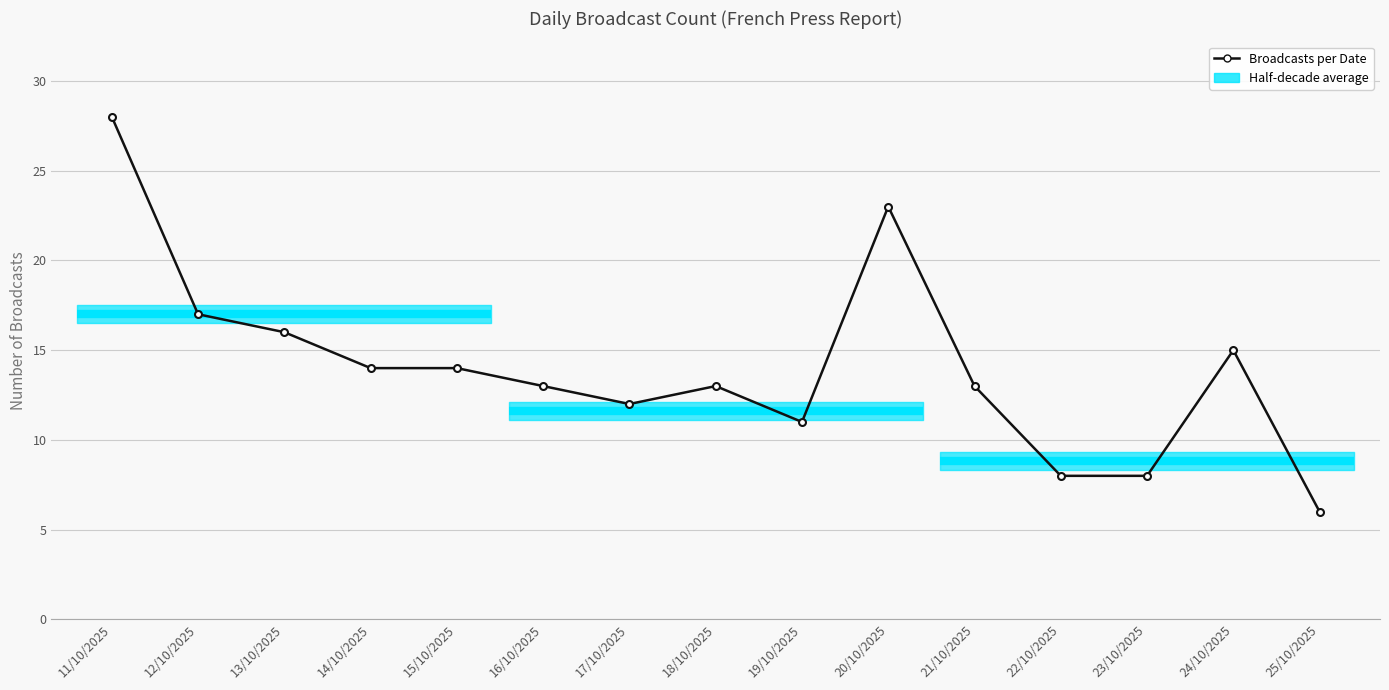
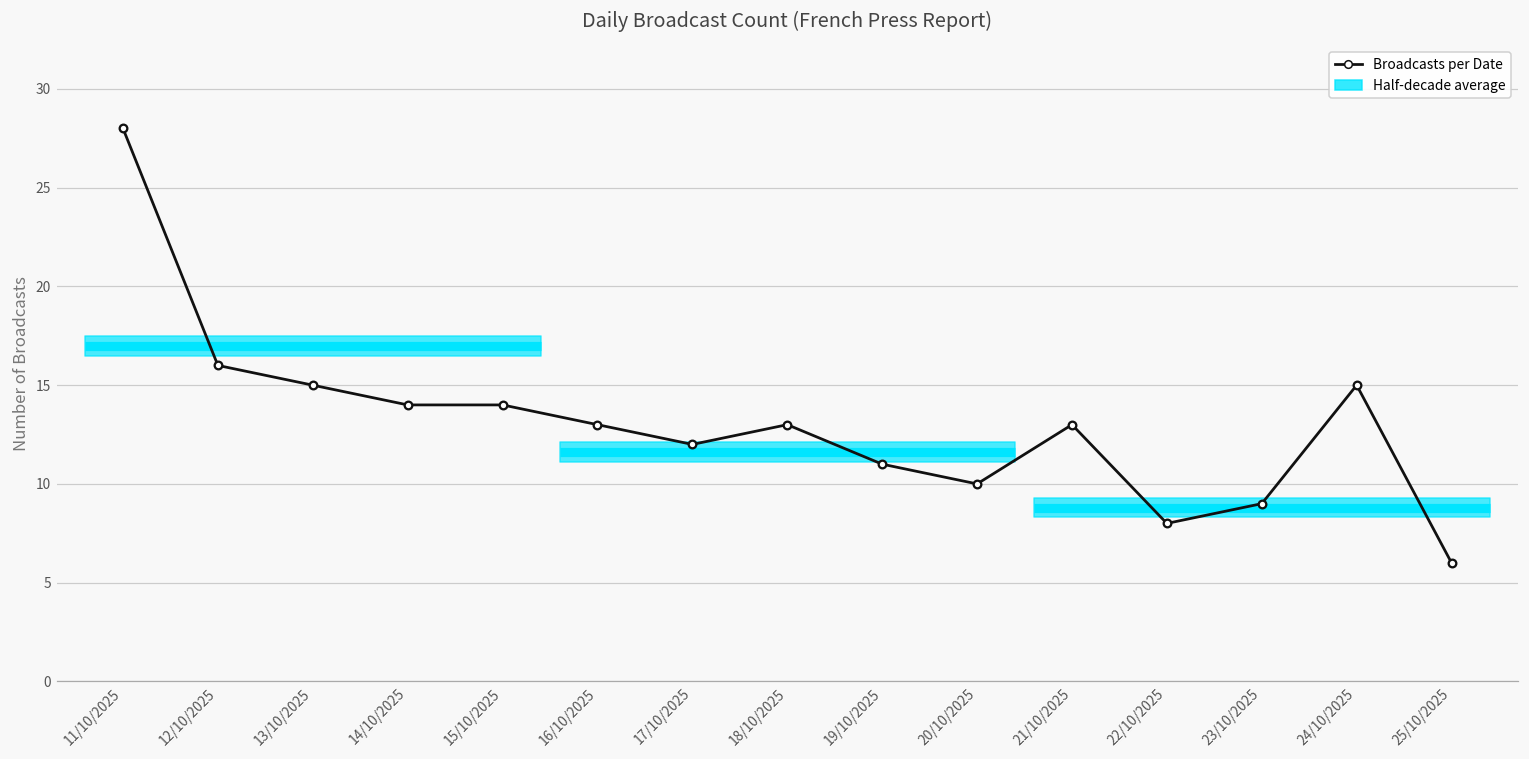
12/10/2025: 17 -> 16
13/10/2025: 16 -> 15
20/10/2025: 23 -> 10
23/10/2025: 8 -> 9
